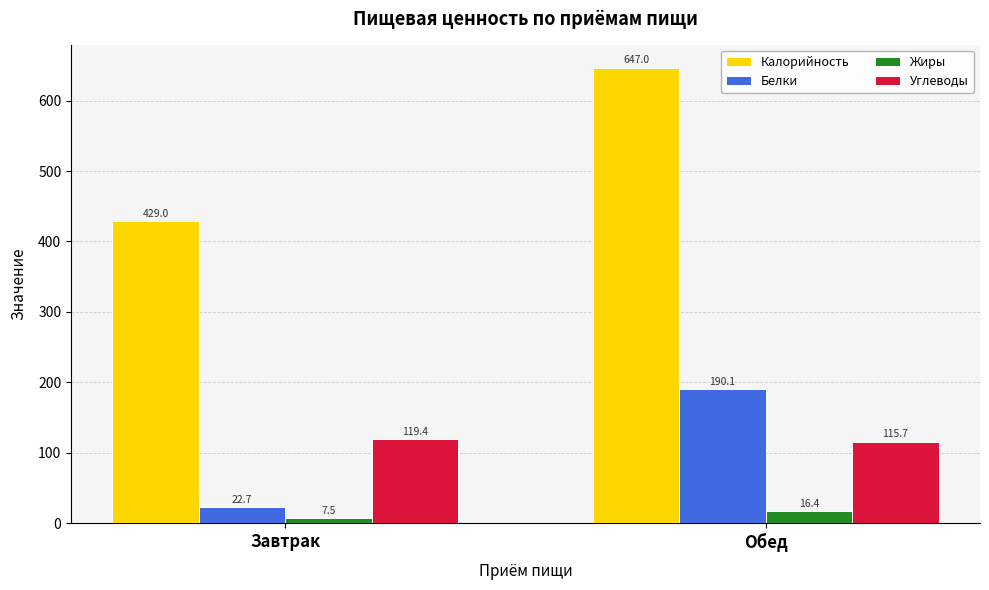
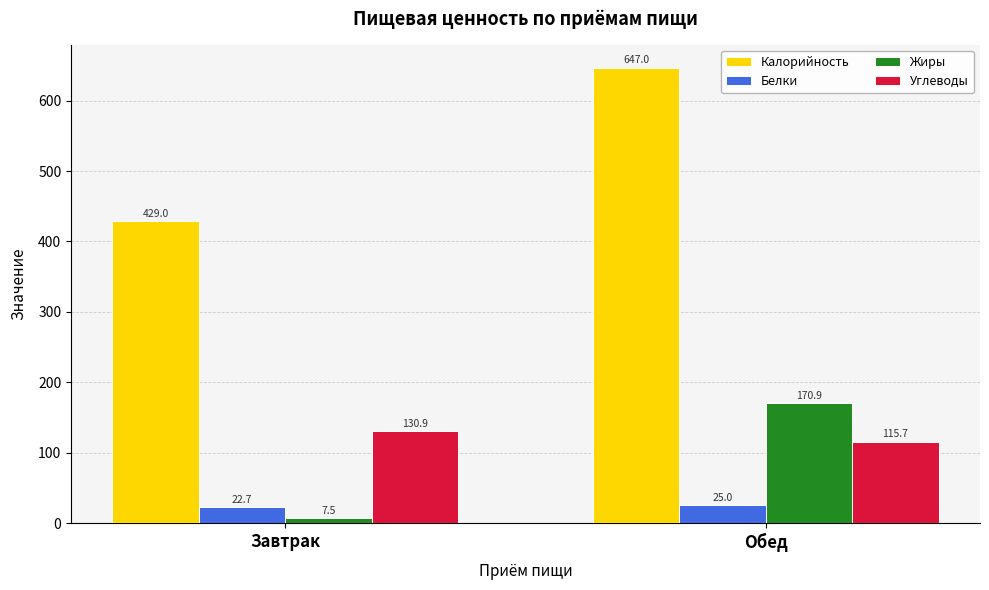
Углеводы, Завтрак: 119.4 -> 130.9
Белки, Обед: 190.1 -> 25.0
Жиры, Обед: 16.4 -> 170.9
